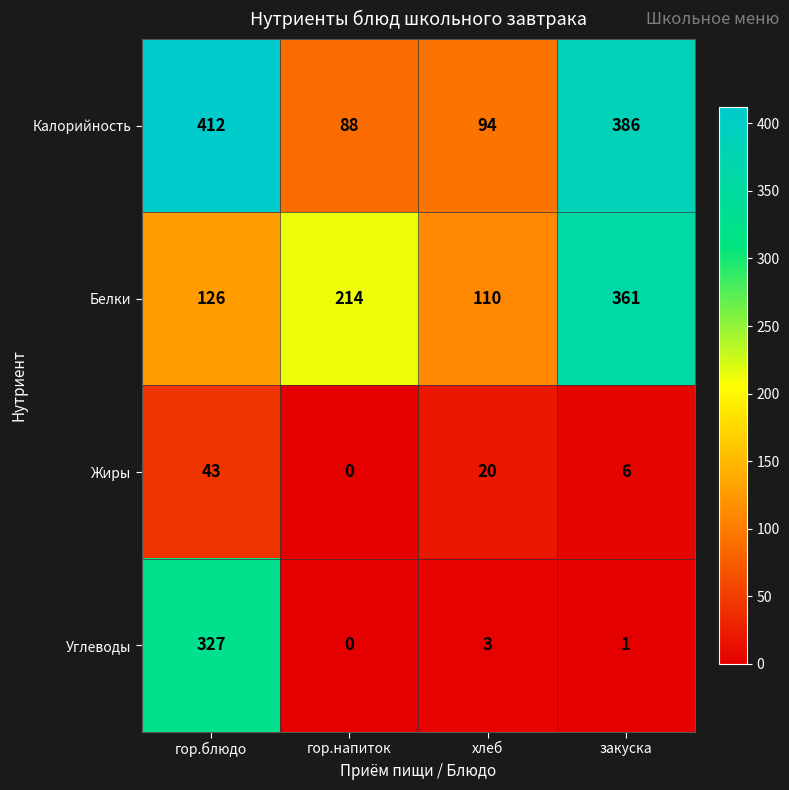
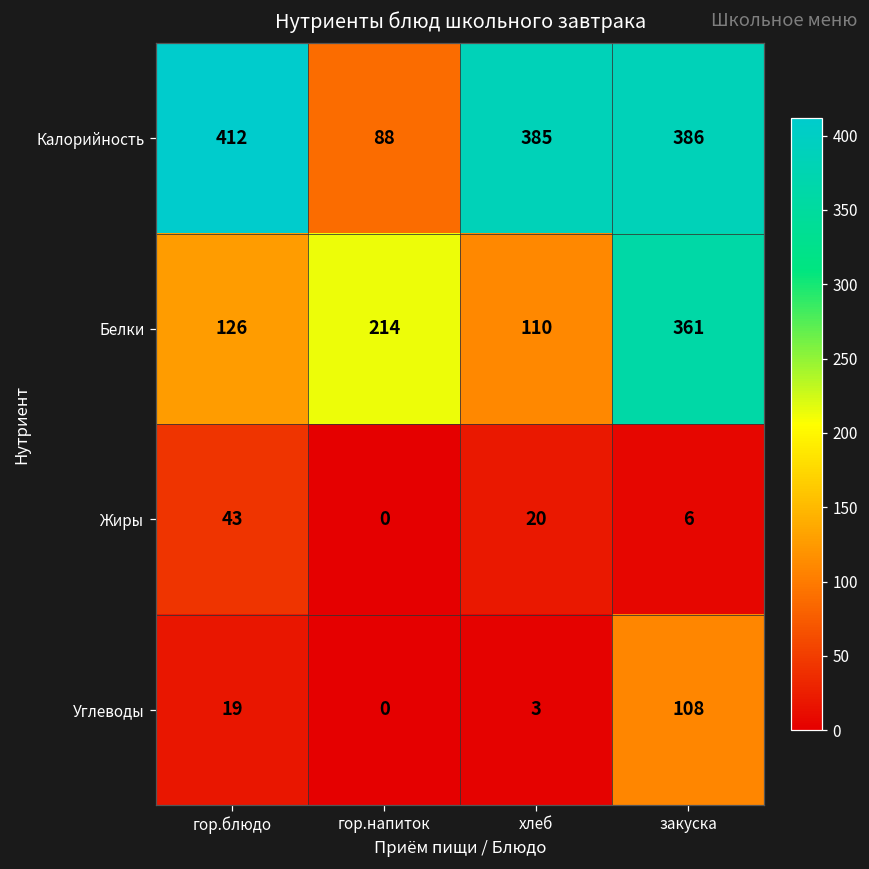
Калорийность, хлеб: 94 -> 385
Углеводы, гор.блюдо: 327 -> 19
Углеводы, закуска: 1 -> 108
